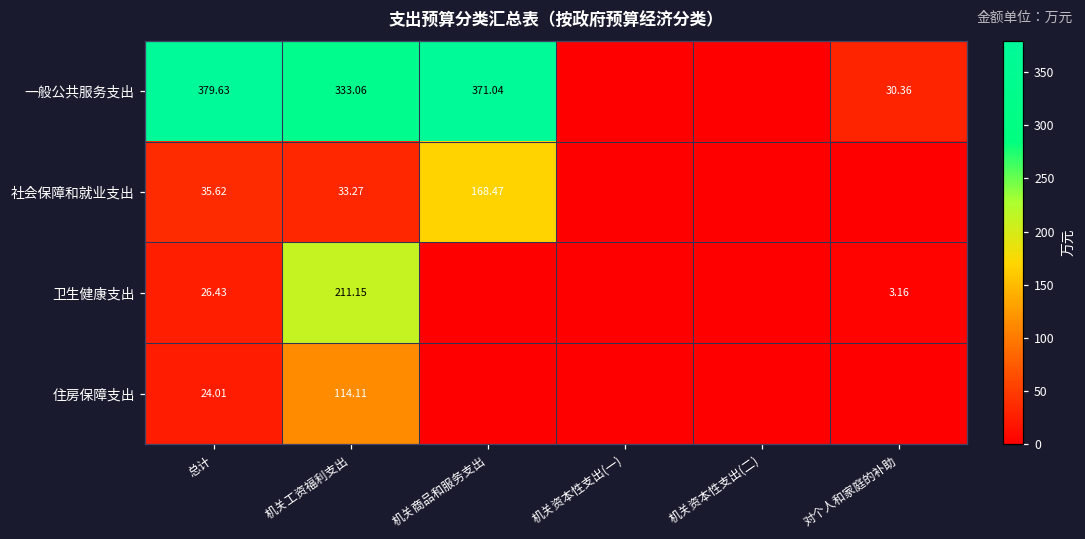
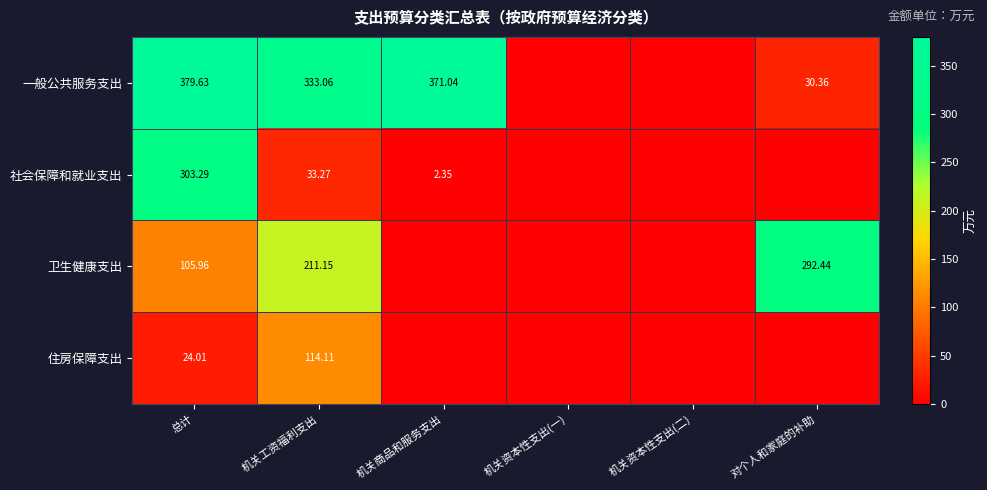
社会保障和就业支出, 总计: 35.62 -> 303.29
社会保障和就业支出, 机关商品和服务支出: 168.47 -> 2.35
卫生健康支出, 总计: 26.43 -> 105.96
卫生健康支出, 对个人和家庭的补助: 3.16 -> 292.44
